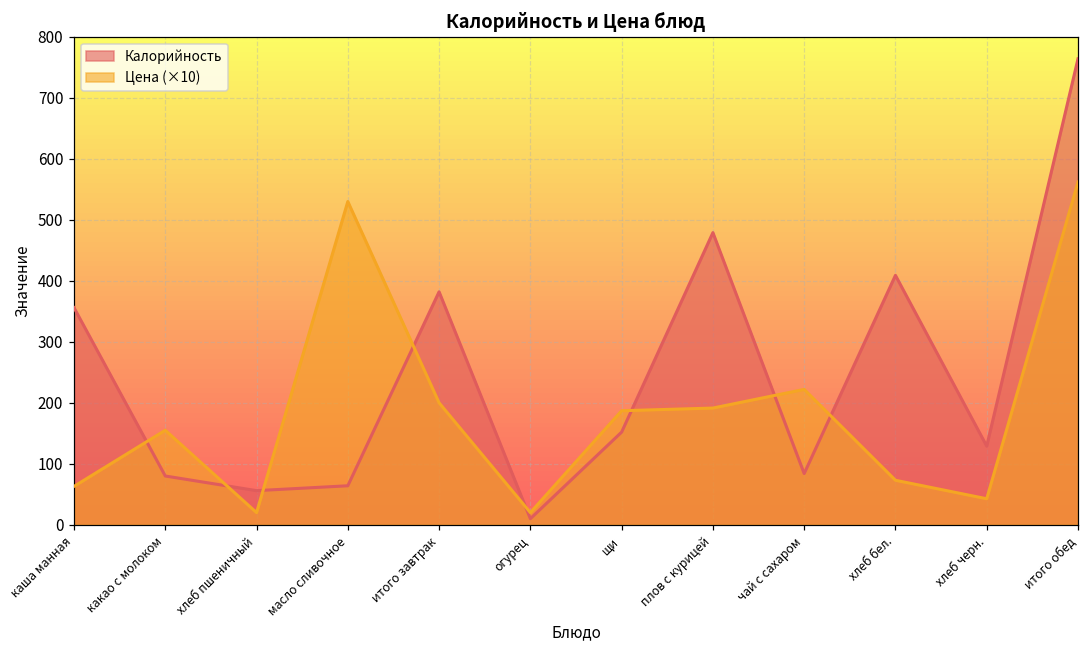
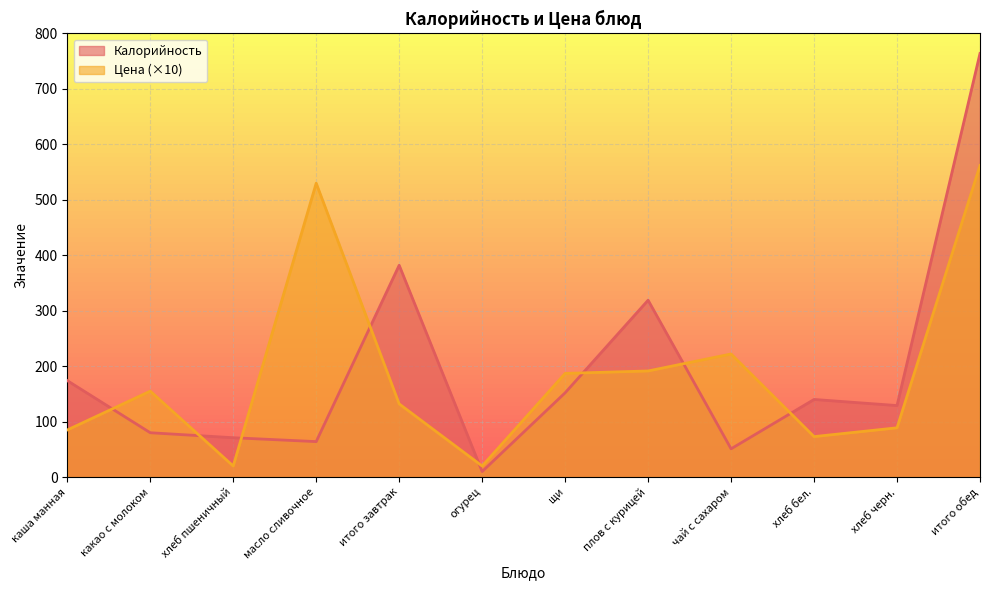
Калорийность, каша манная: 360 -> 170
Цена (×10), каша манная: 60 -> 90
Калорийность, хлеб пшеничный: 60 -> 70
Цена (×10), итого завтрак: 200 -> 130
Калорийность, плов с курицей: 480 -> 320
Калорийность, чай с сахаром: 80 -> 50
Калорийность, хлеб бел.: 410 -> 140
Цена (×10), хлеб черн.: 40 -> 90
